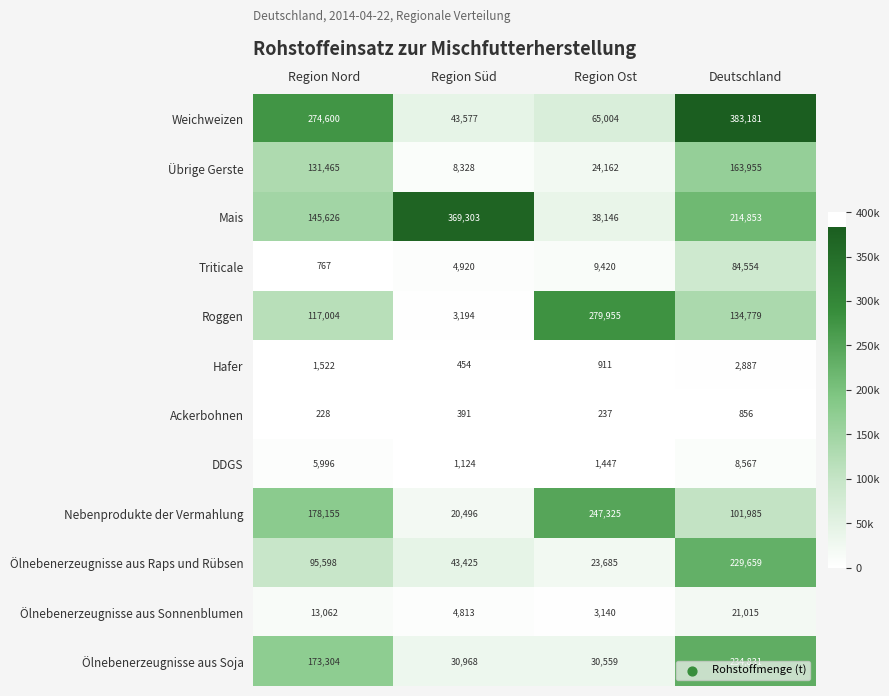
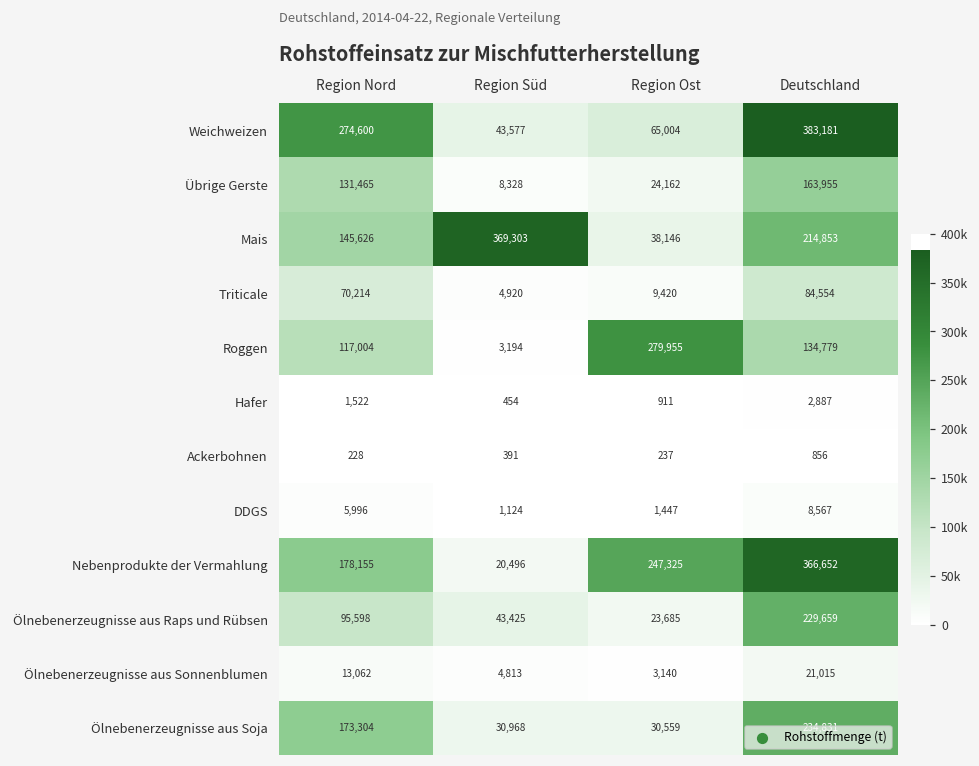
Triticale, Region Nord: 767 -> 70,214
Nebenprodukte der Vermahlung, Deutschland: 101,985 -> 366,652
